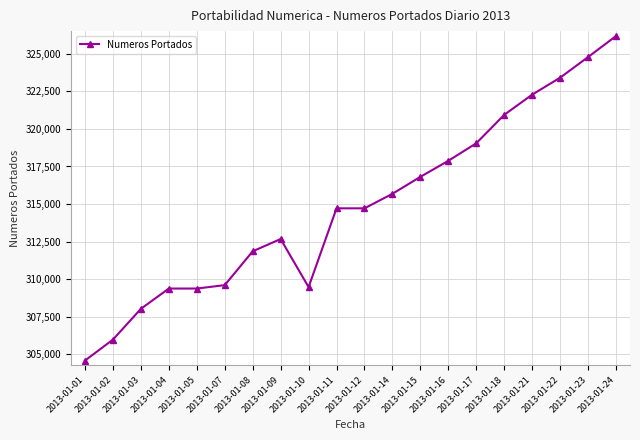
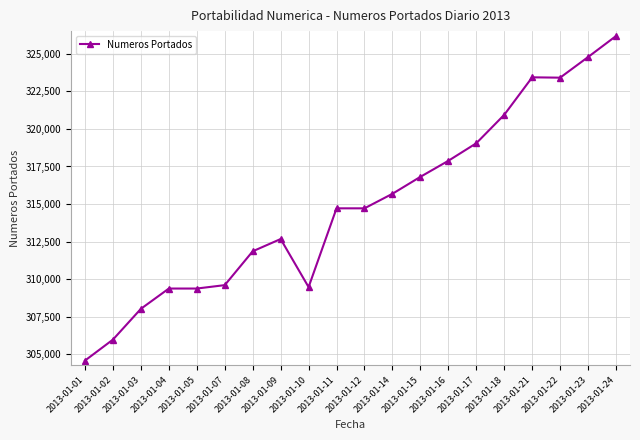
2013-01-21: 322,300 -> 323,400
